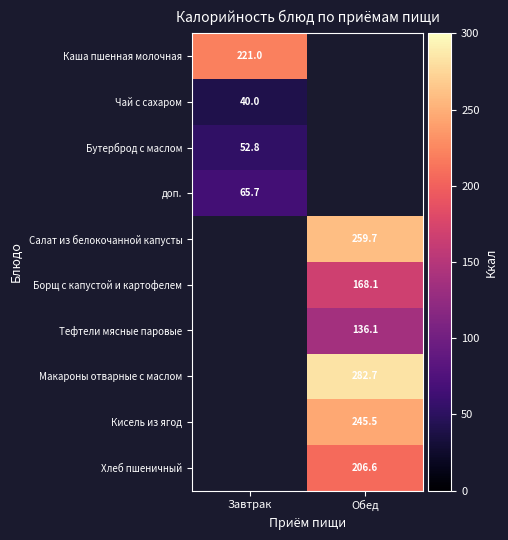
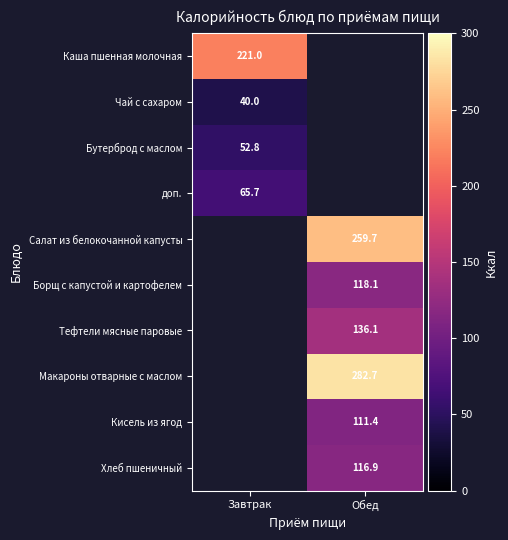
Борщ с капустой и картофелем, Обед: 168.1 -> 118.1
Кисель из ягод, Обед: 245.5 -> 111.4
Хлеб пшеничный, Обед: 206.6 -> 116.9
